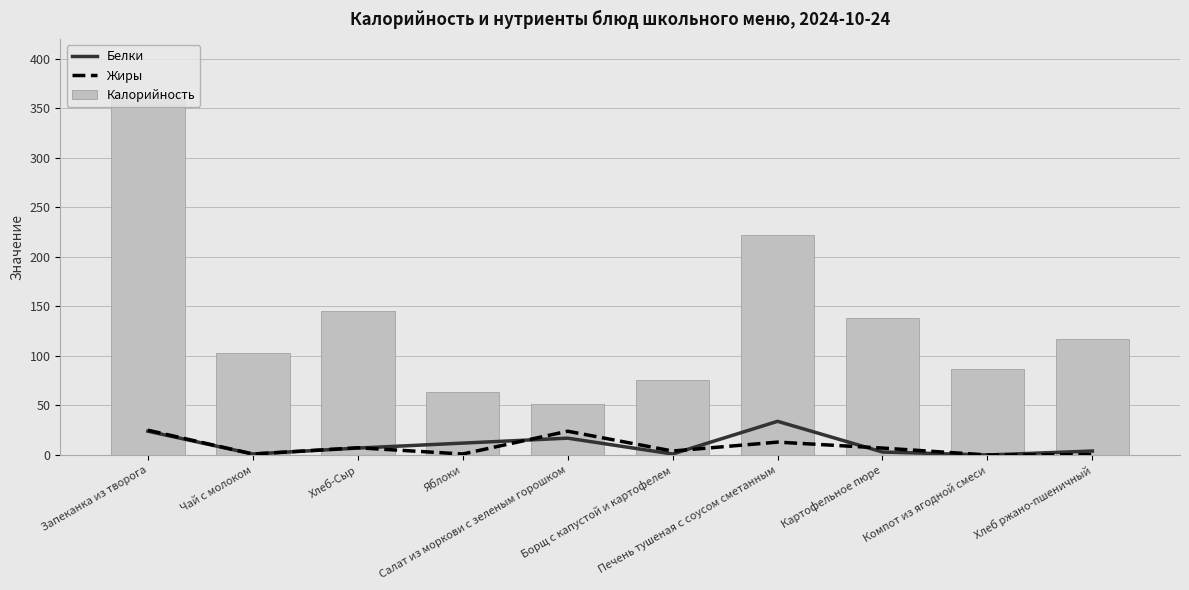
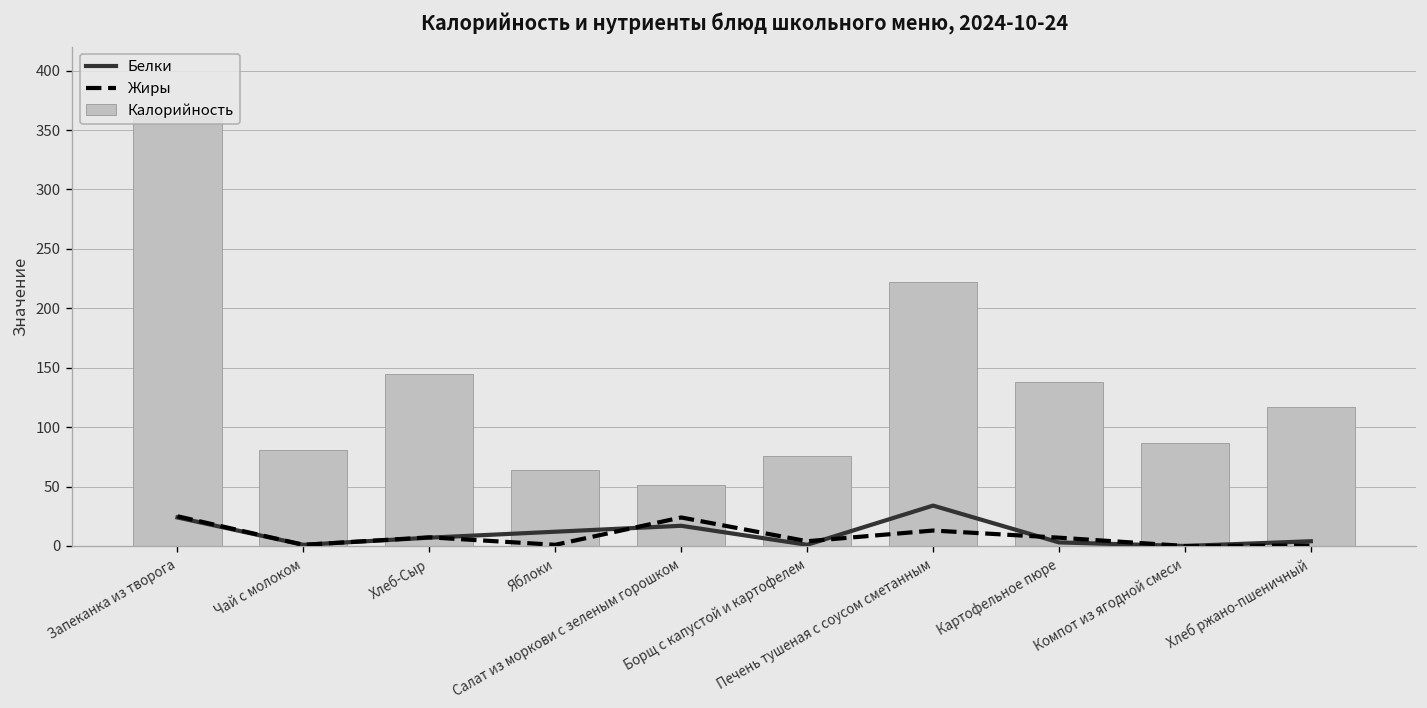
Калорийность, Чай с молоком: 100 -> 80
